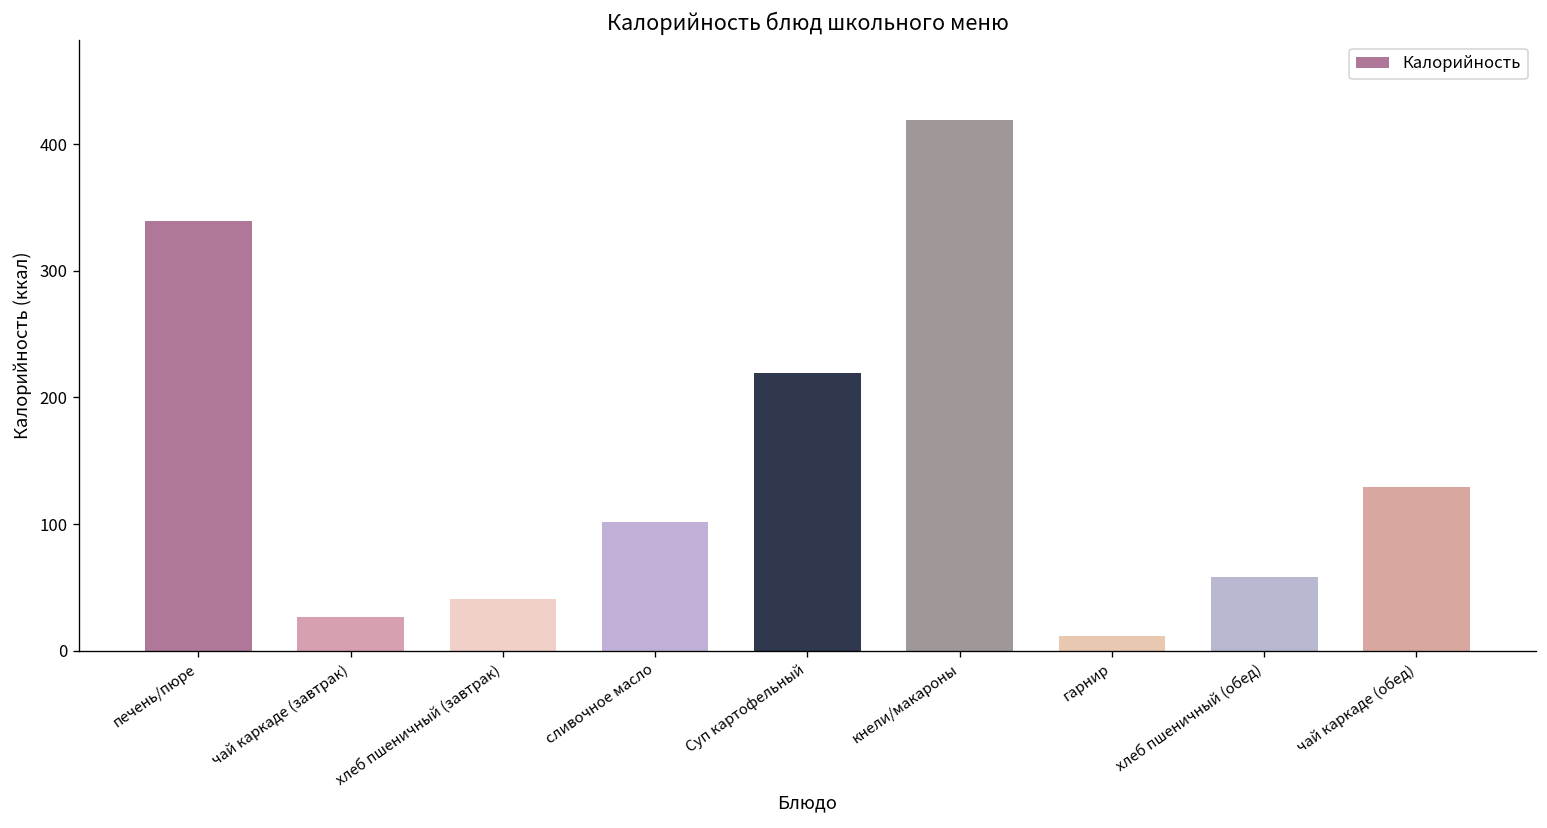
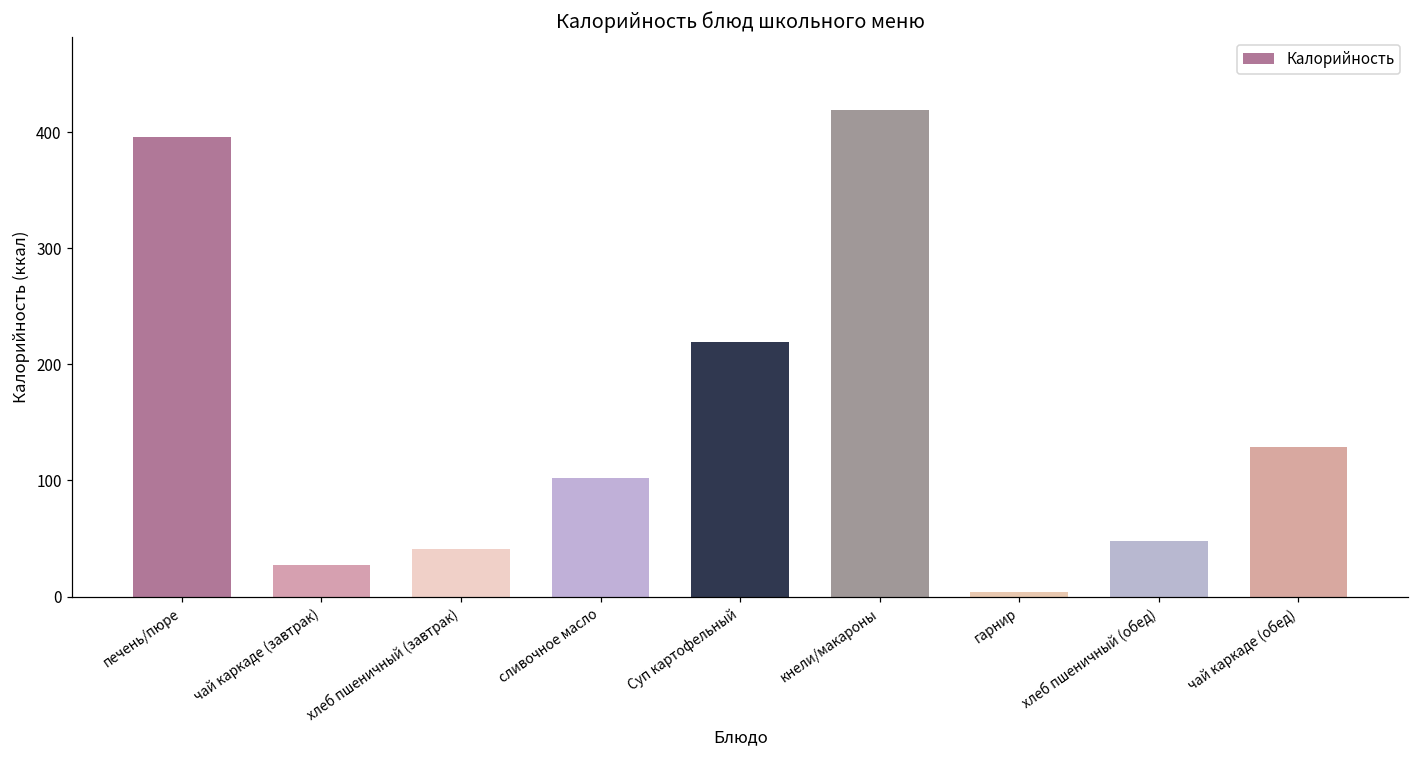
печень/пюре: 339 -> 396
гарнир: 12 -> 4
хлеб пшеничный (обед): 58 -> 48
